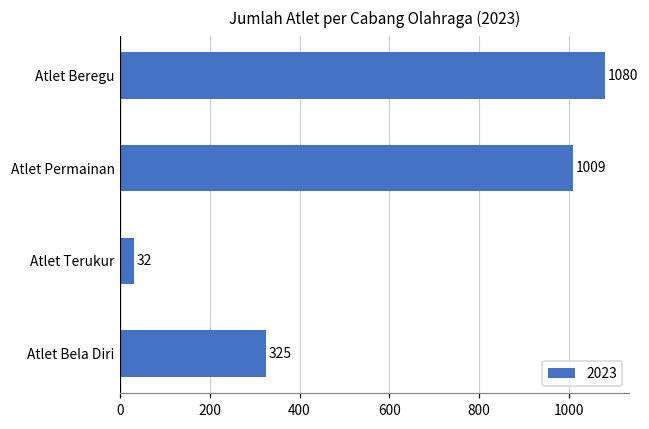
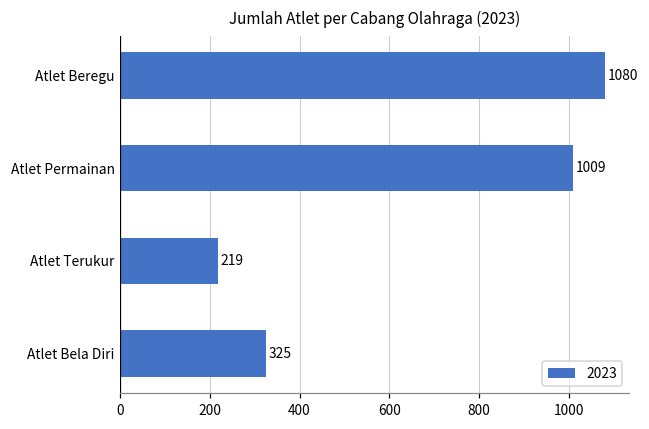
Atlet Terukur: 32 -> 219
